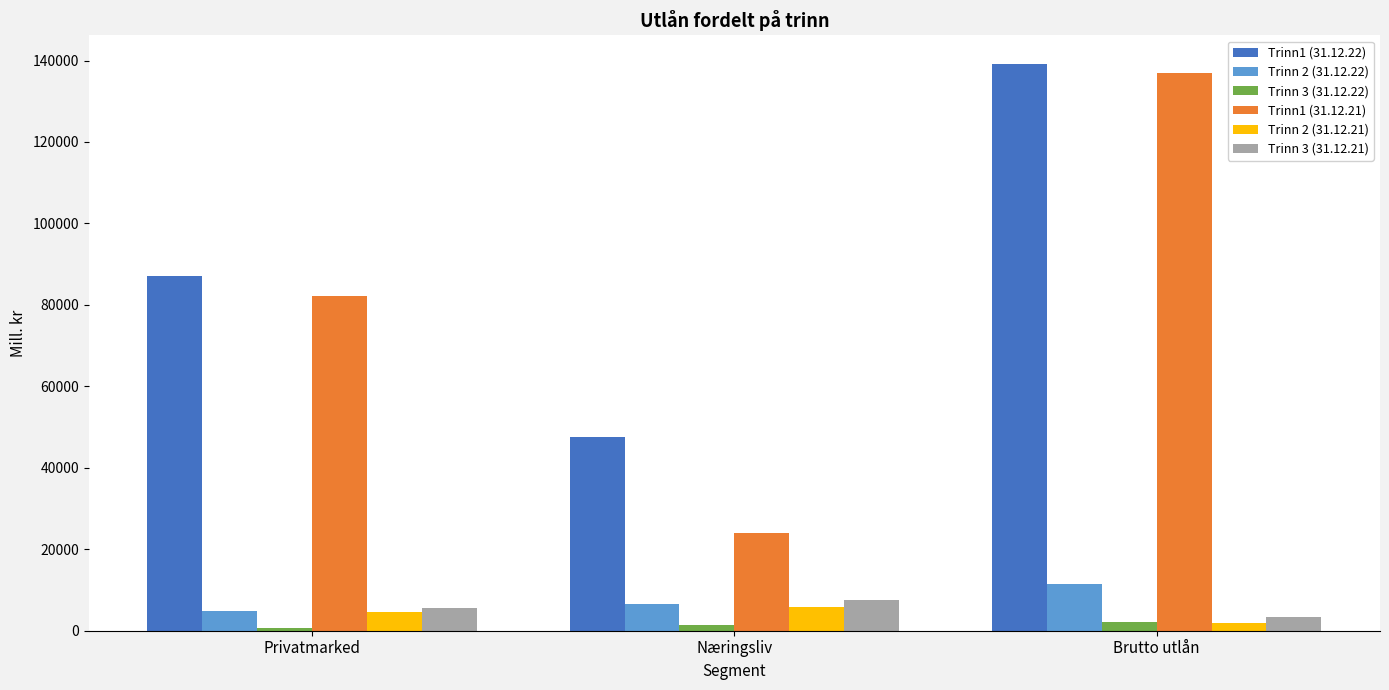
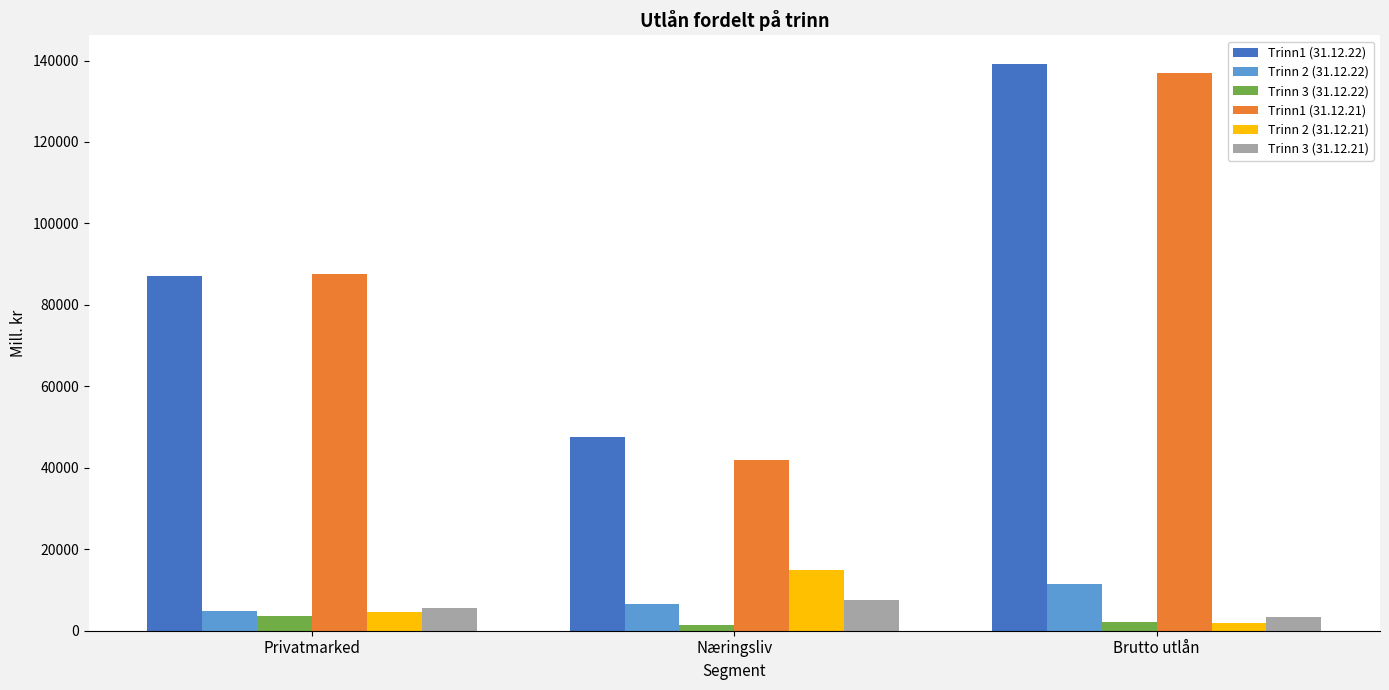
Trinn 3 (31.12.22), Privatmarked: 1000 -> 4000
Trinn1 (31.12.21), Privatmarked: 82000 -> 88000
Trinn1 (31.12.21), Næringsliv: 24000 -> 42000
Trinn 2 (31.12.21), Næringsliv: 6000 -> 15000
